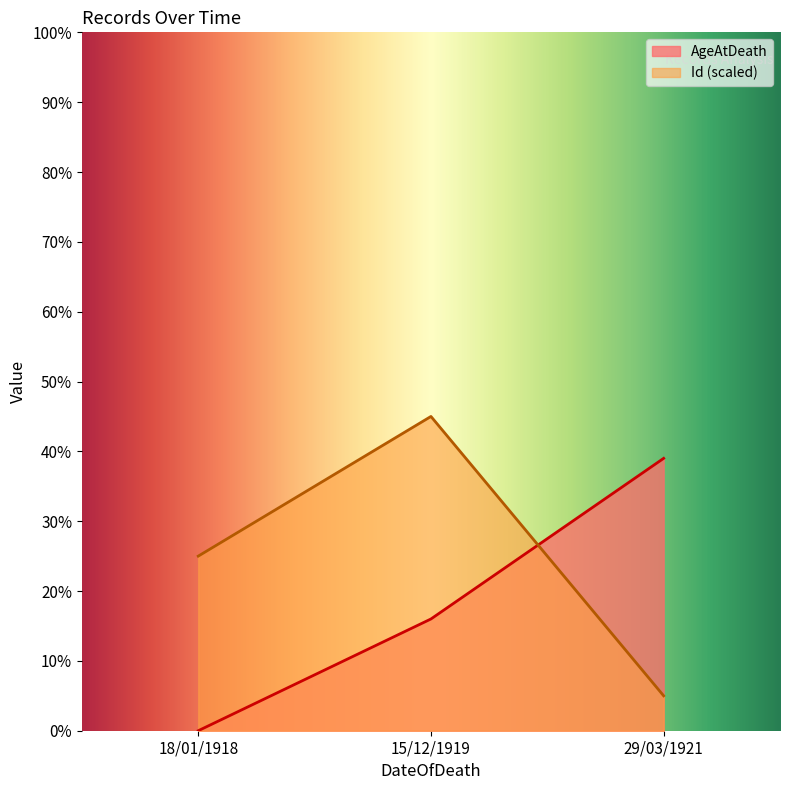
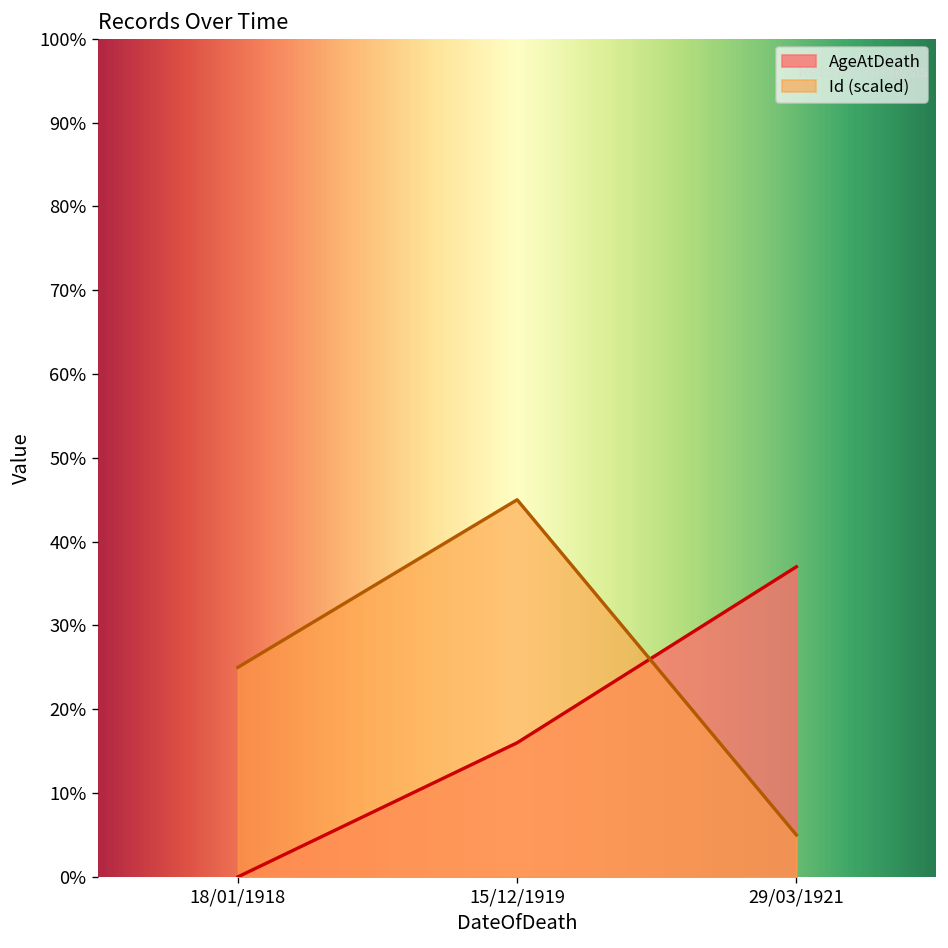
AgeAtDeath, 29/03/1921: 39% -> 37%
